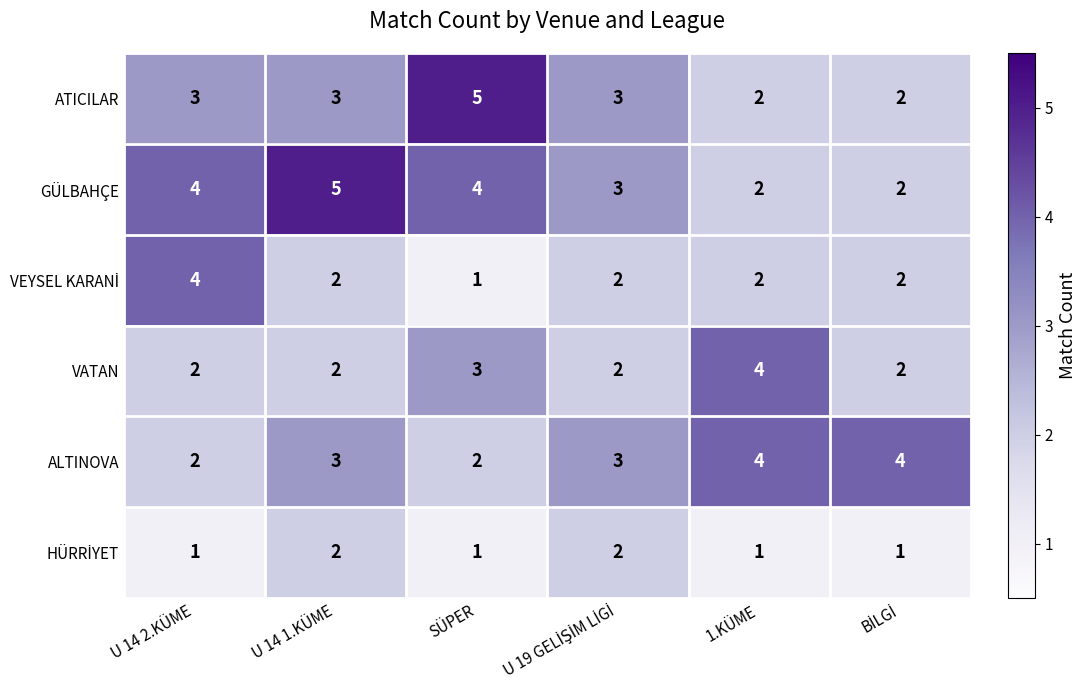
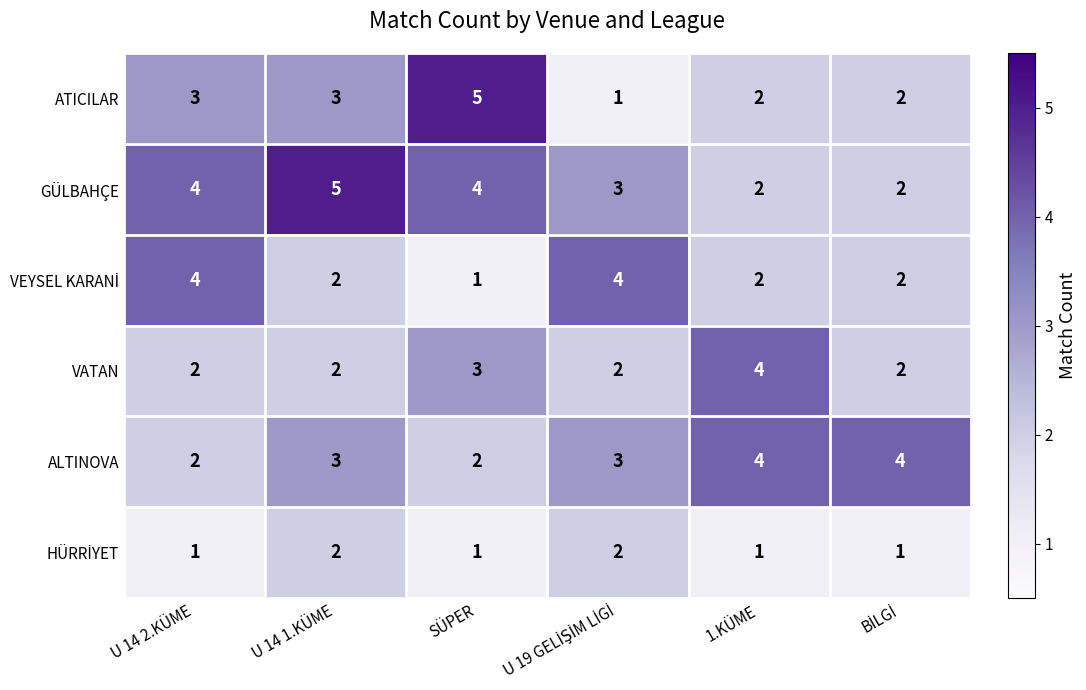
ATICILAR, U 19 GELİŞİM LİGİ: 3 -> 1
VEYSEL KARANİ, U 19 GELİŞİM LİGİ: 2 -> 4
